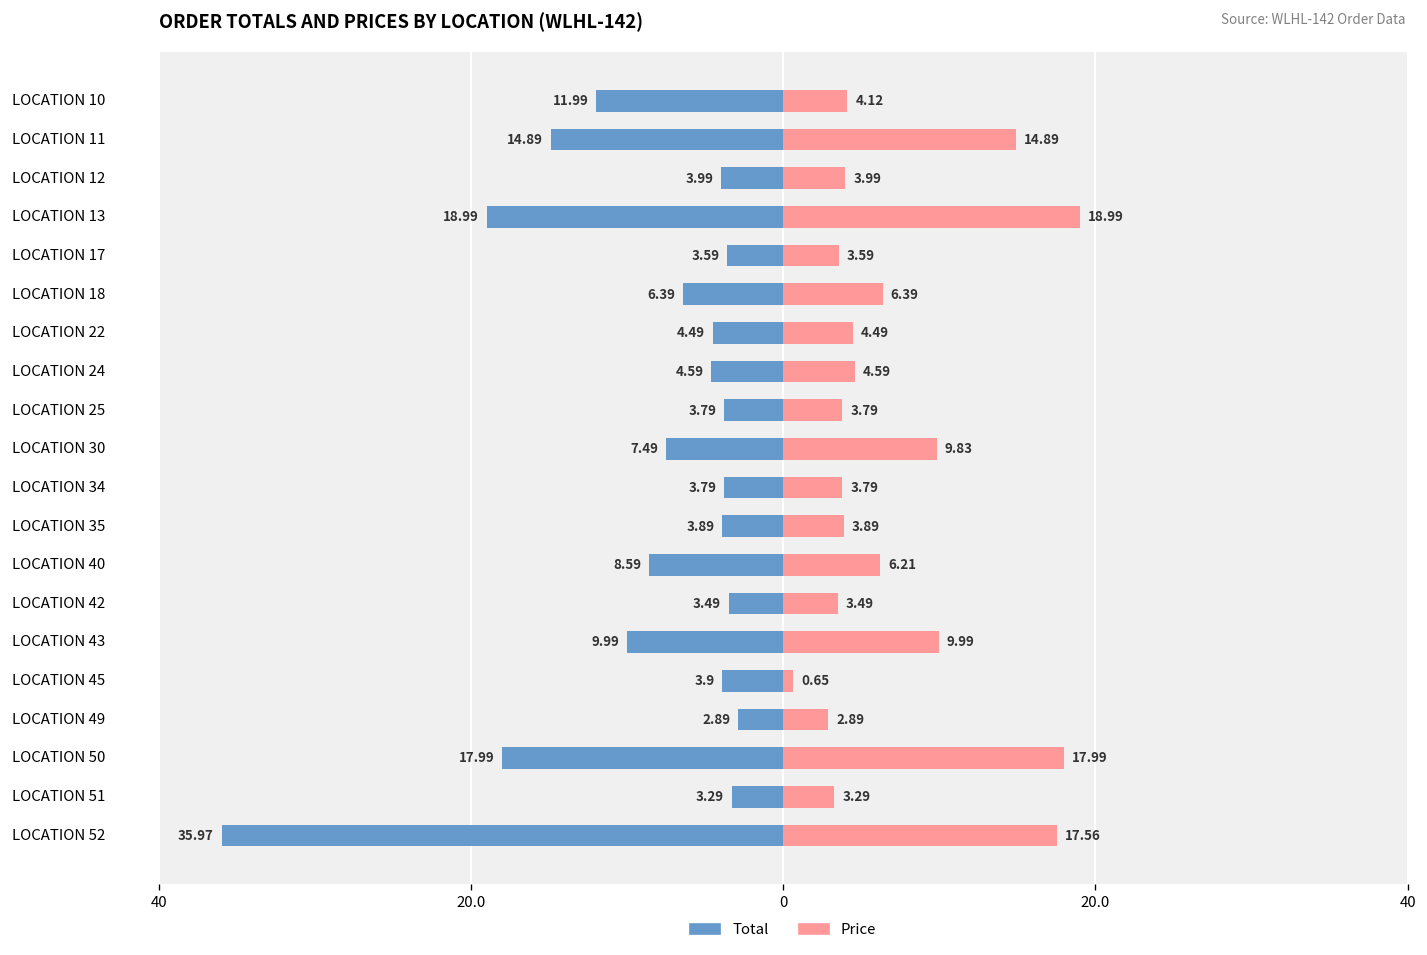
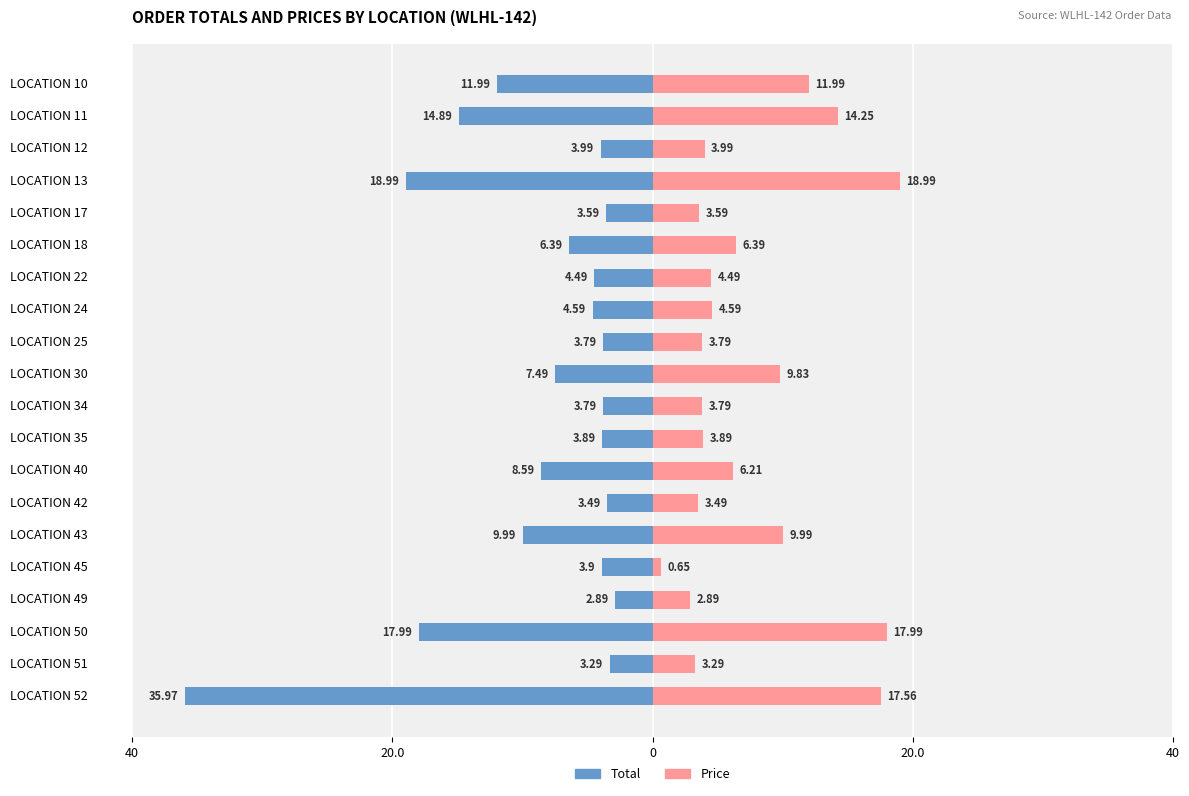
Price, LOCATION 10: 4.12 -> 11.99
Price, LOCATION 11: 14.89 -> 14.25
